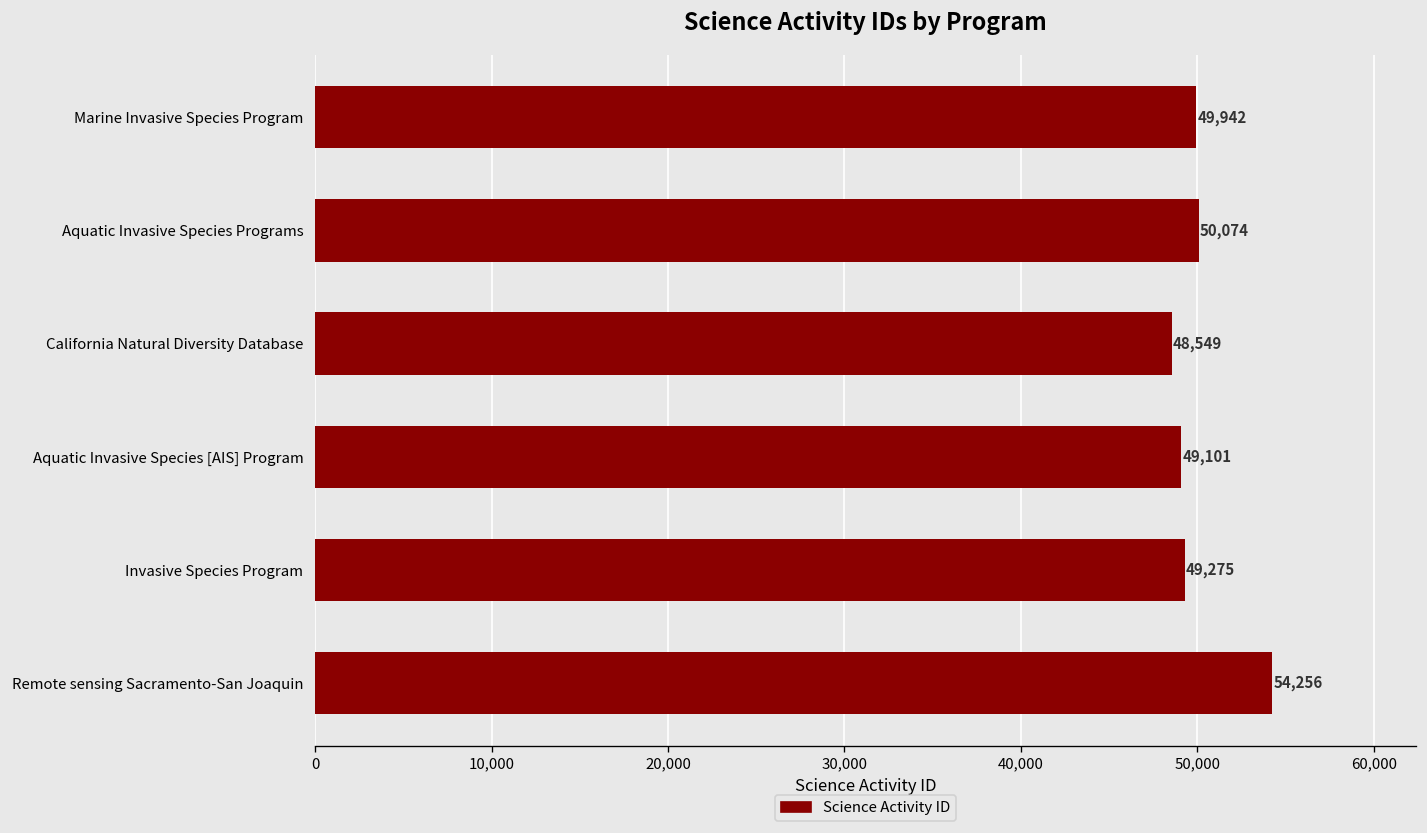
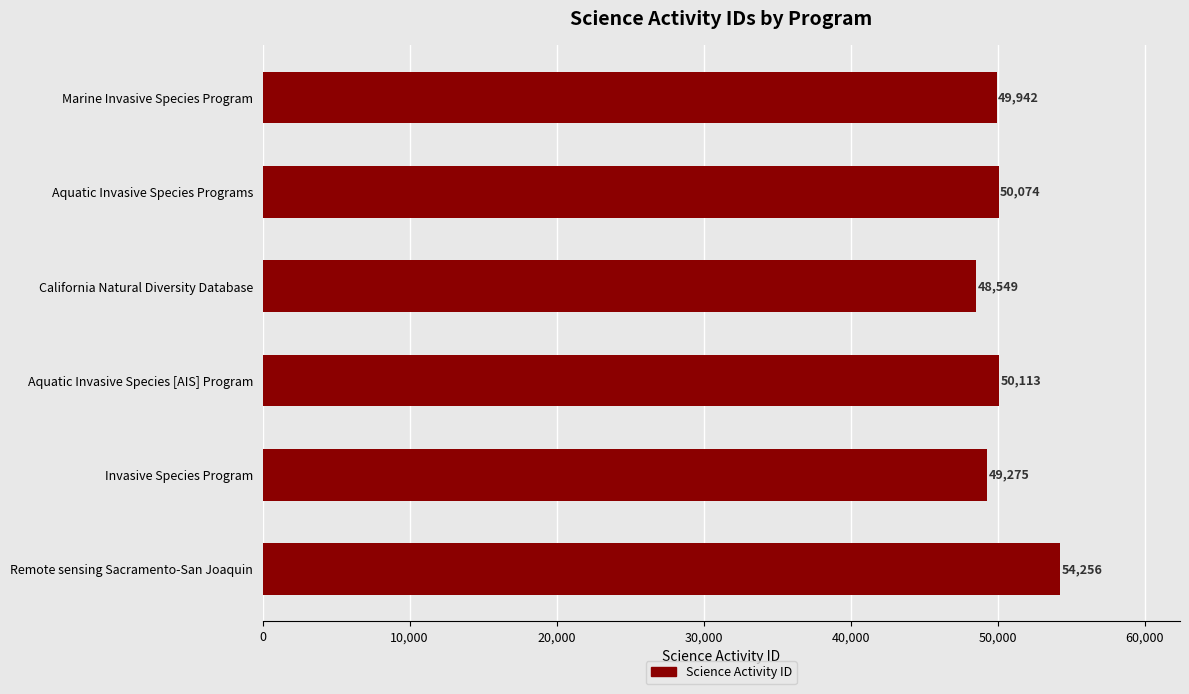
Aquatic Invasive Species [AIS] Program: 49,101 -> 50,113
